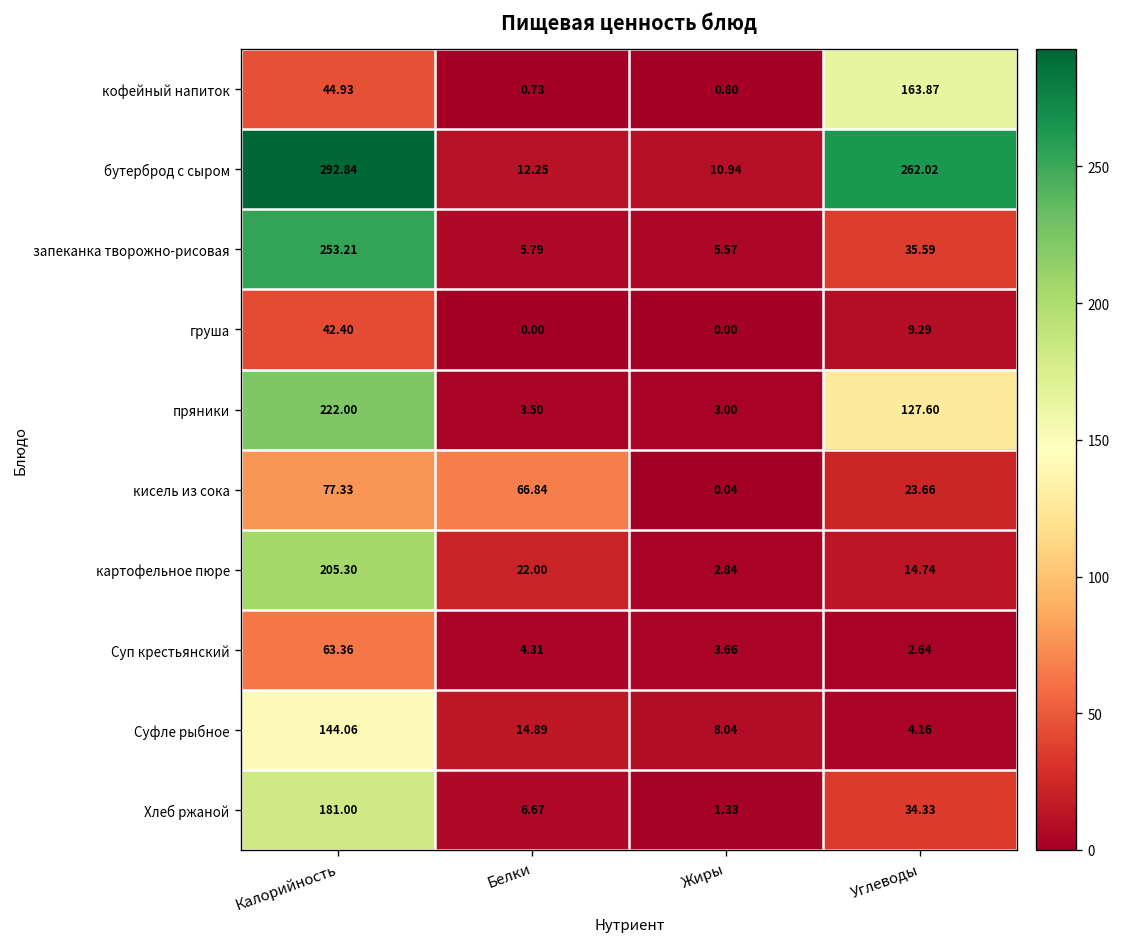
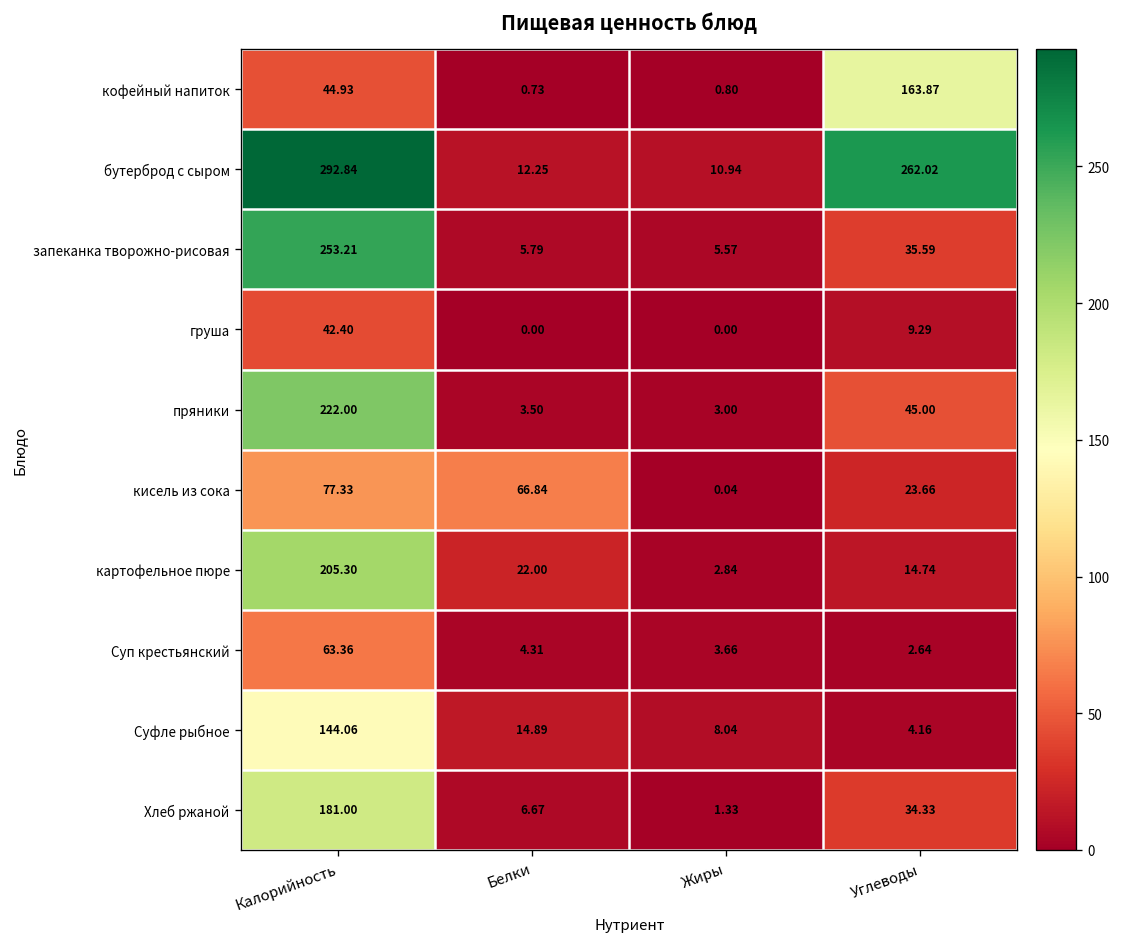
пряники, Углеводы: 127.60 -> 45.00
